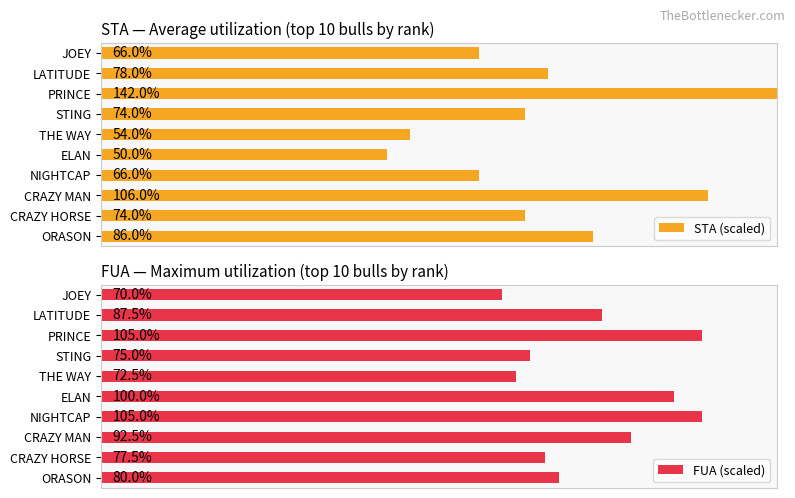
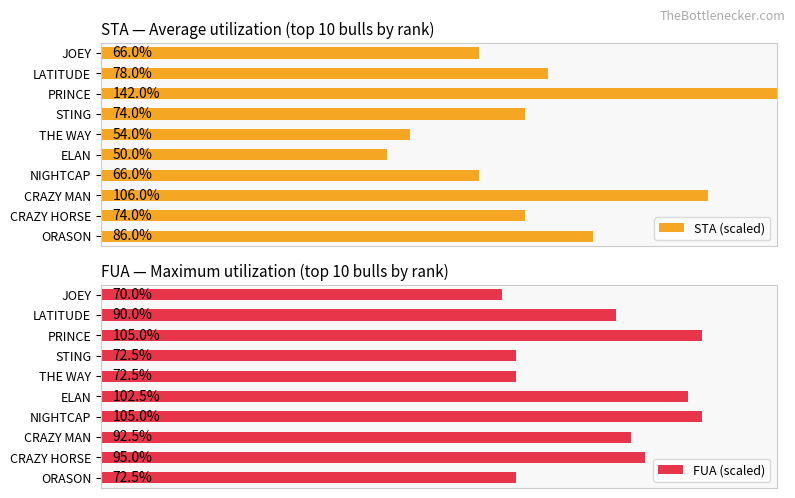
FUA — Maximum utilization (top 10 bulls by rank), LATITUDE: 87.5% -> 90.0%
FUA — Maximum utilization (top 10 bulls by rank), STING: 75.0% -> 72.5%
FUA — Maximum utilization (top 10 bulls by rank), ELAN: 100.0% -> 102.5%
FUA — Maximum utilization (top 10 bulls by rank), CRAZY HORSE: 77.5% -> 95.0%
FUA — Maximum utilization (top 10 bulls by rank), ORASON: 80.0% -> 72.5%
